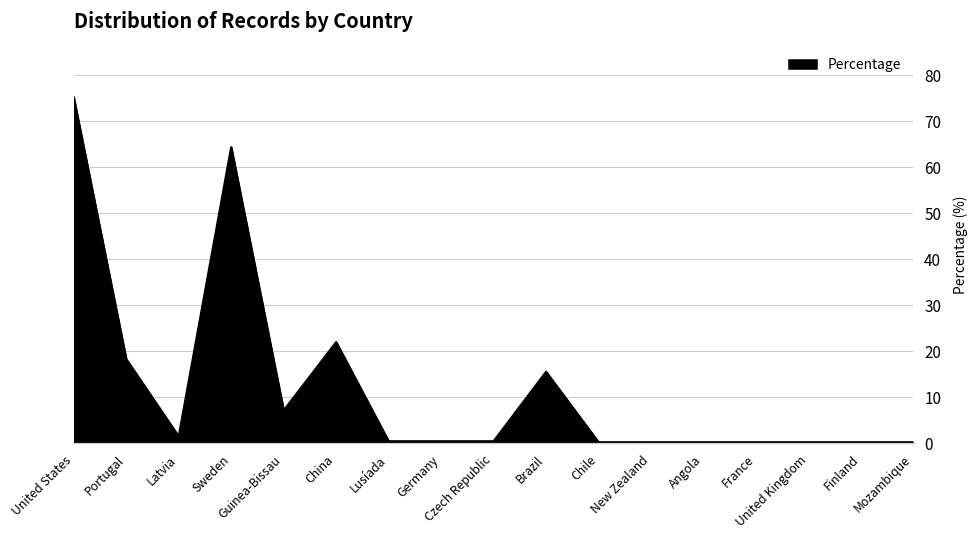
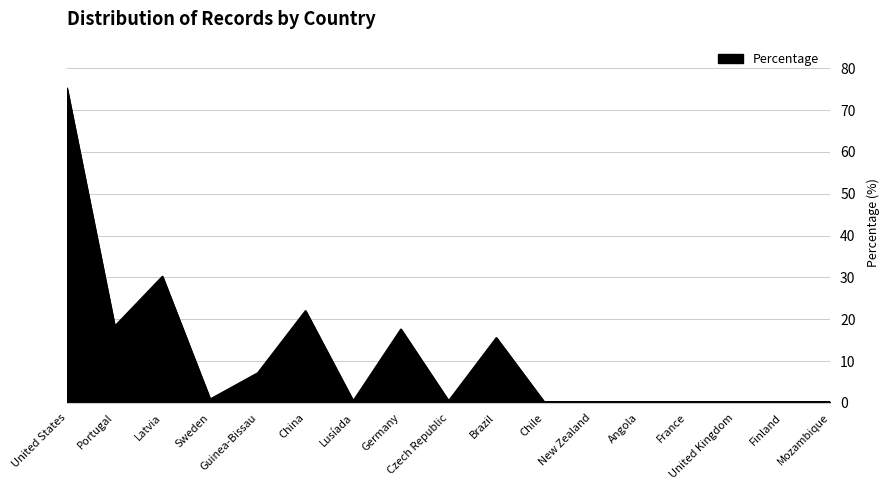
Latvia: 1 -> 30
Sweden: 64 -> 1
Germany: 0 -> 18
